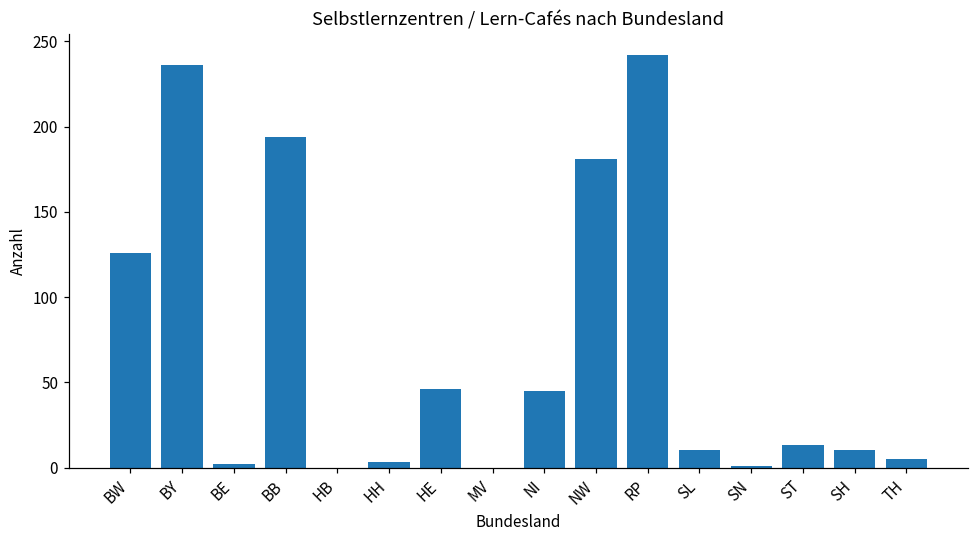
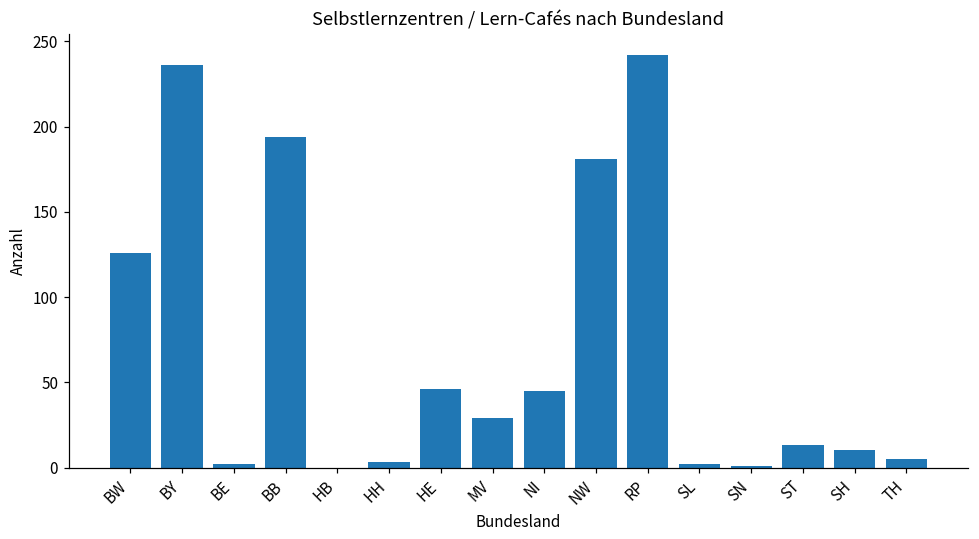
MV: 0 -> 29
SL: 10 -> 2
